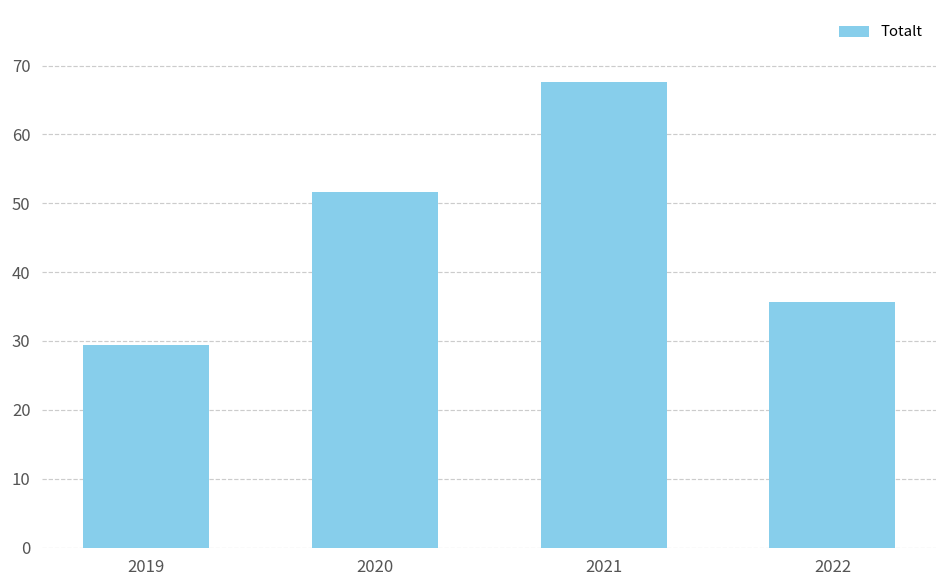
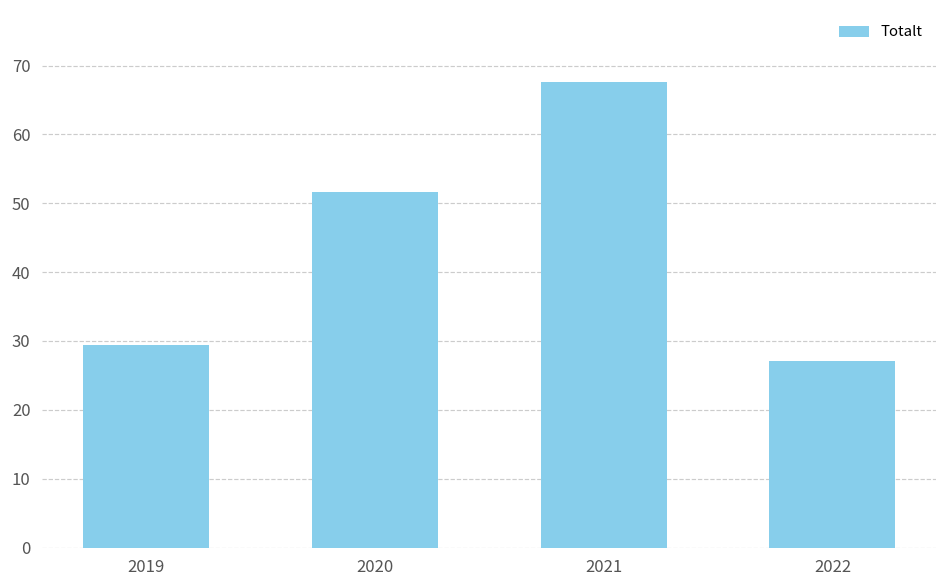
2022: 36 -> 27
